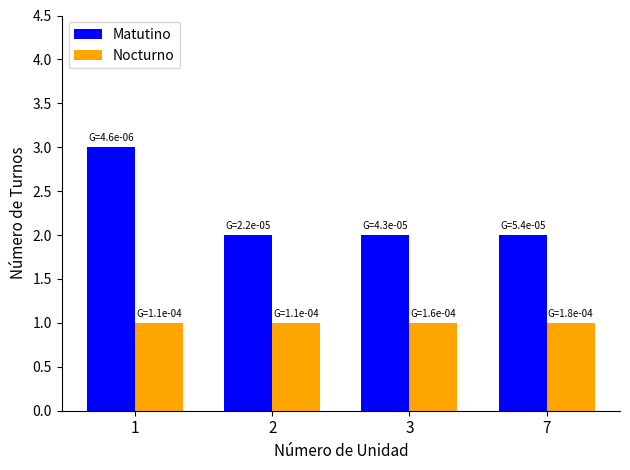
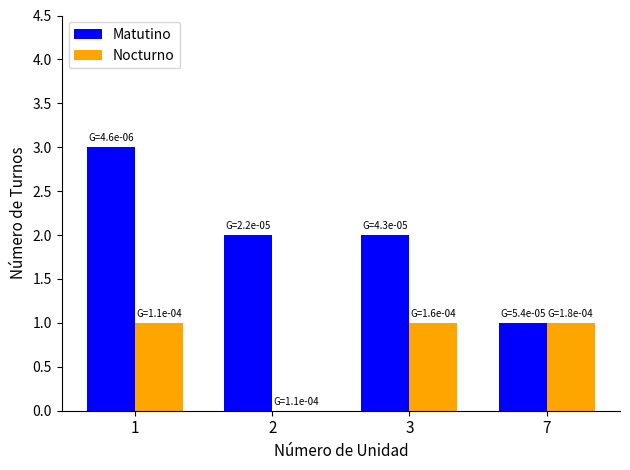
Nocturno, 2: 1 -> 0
Matutino, 7: 2 -> 1
